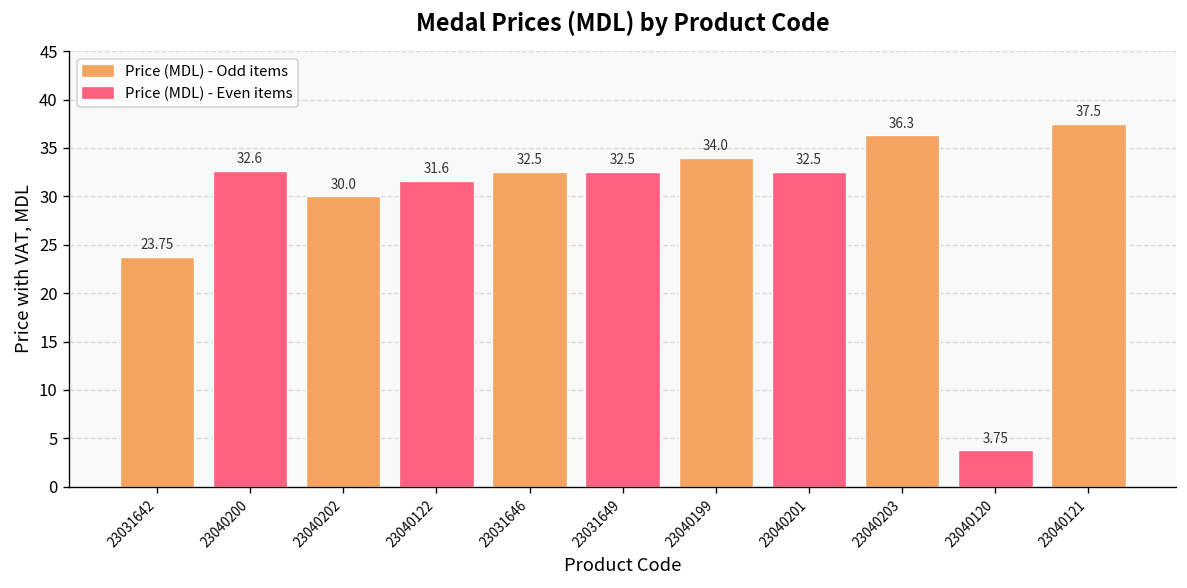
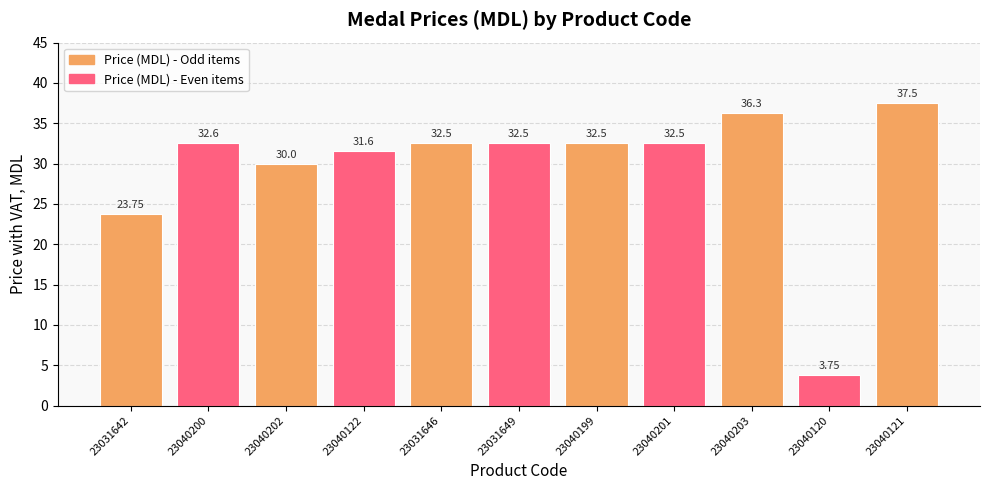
23040199: 34.0 -> 32.5
